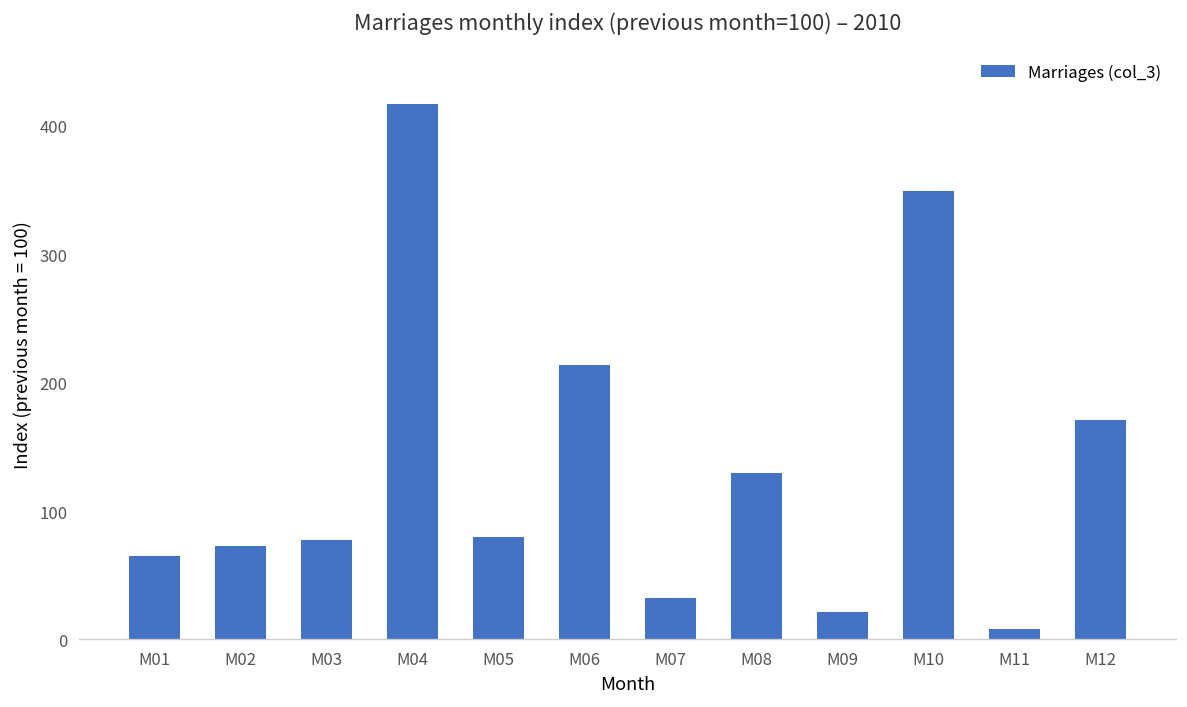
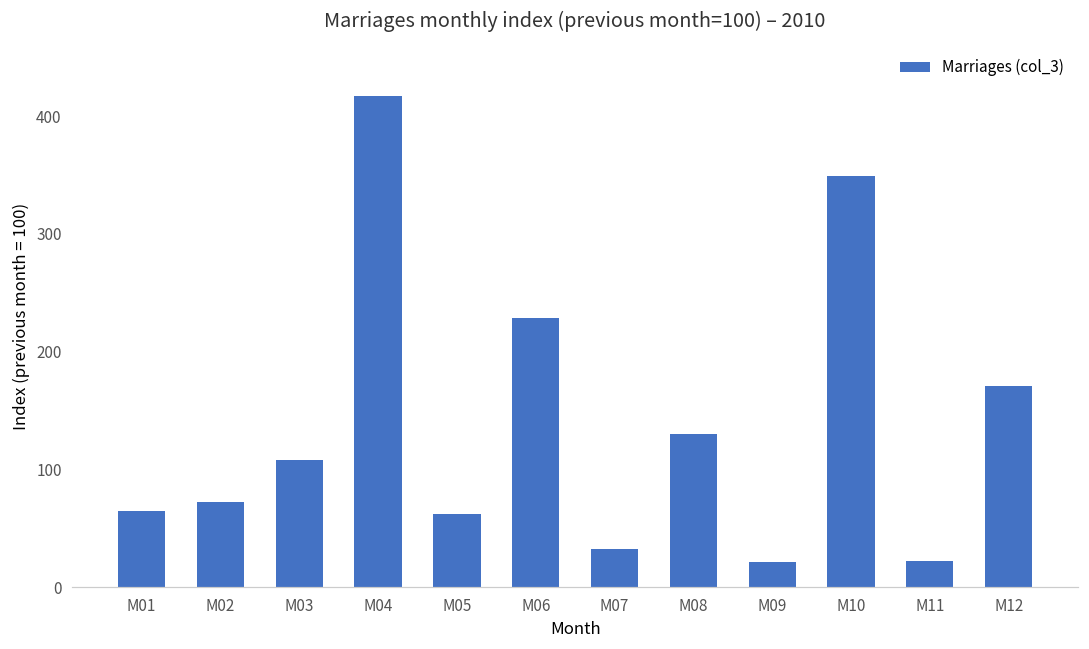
M03: 77 -> 108
M05: 80 -> 62
M06: 214 -> 228
M11: 8 -> 22
